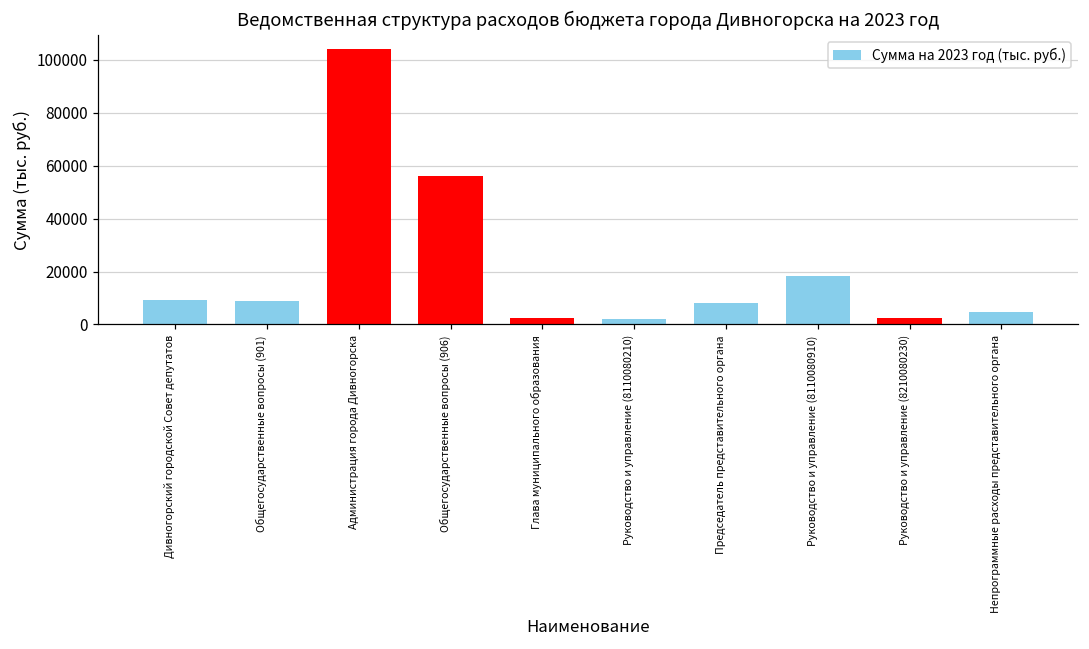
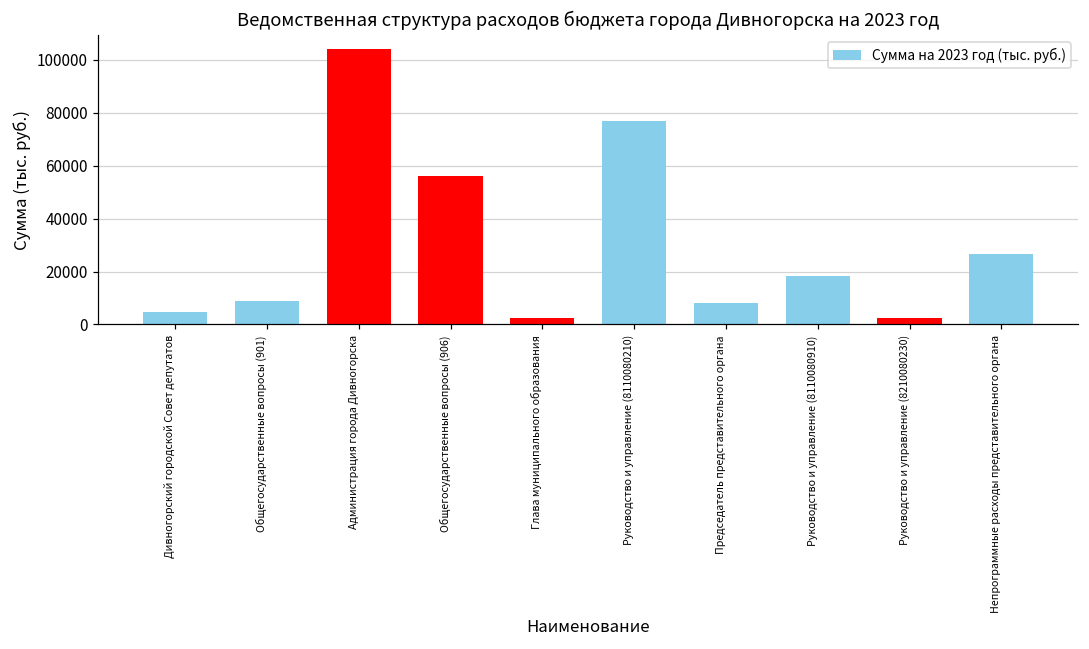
Дивногорский городской Совет депутатов: 9000 -> 5000
Руководство и управление (8110080210): 2000 -> 77000
Непрограммные расходы представительного органа: 5000 -> 27000
